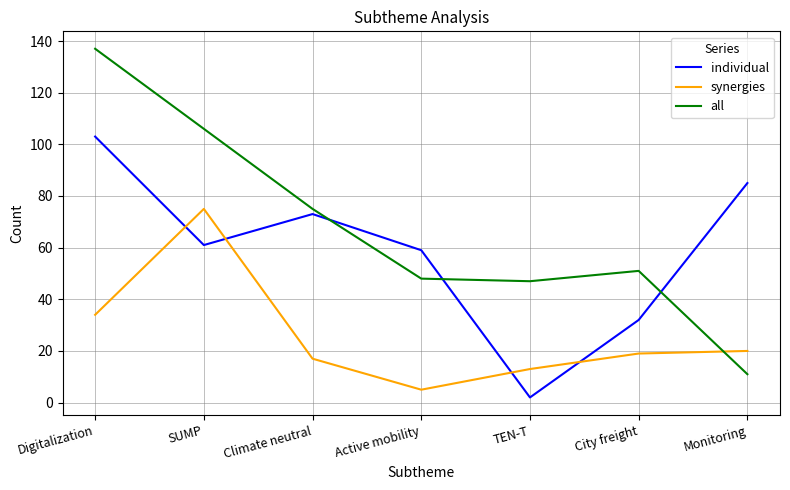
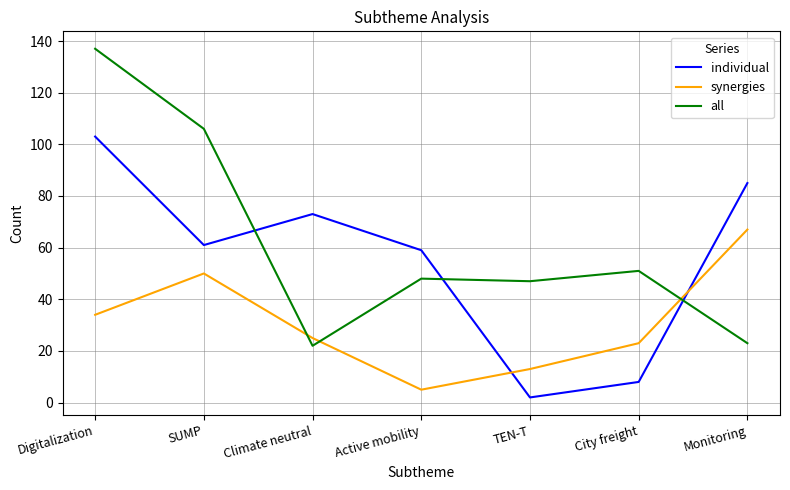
synergies, SUMP: 75 -> 50
synergies, Climate neutral: 17 -> 25
all, Climate neutral: 75 -> 22
individual, City freight: 32 -> 8
synergies, City freight: 19 -> 23
synergies, Monitoring: 20 -> 67
all, Monitoring: 11 -> 23
